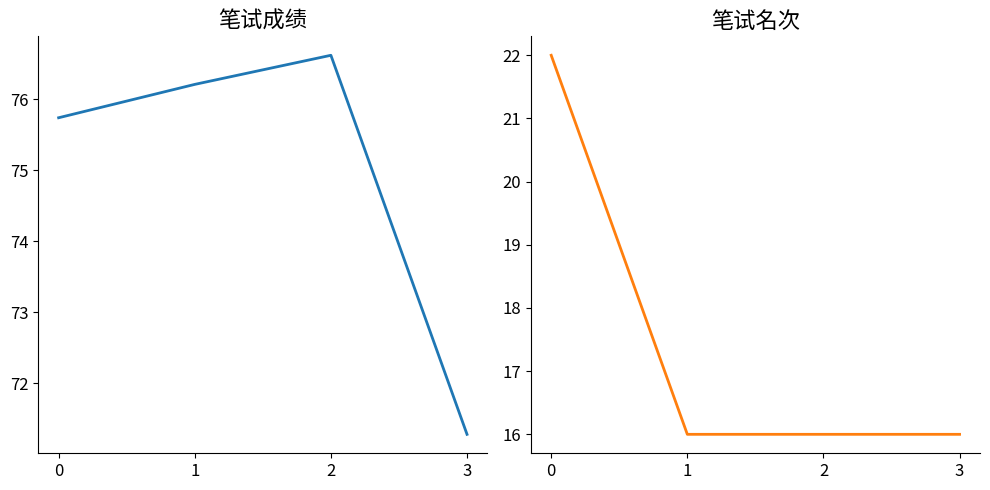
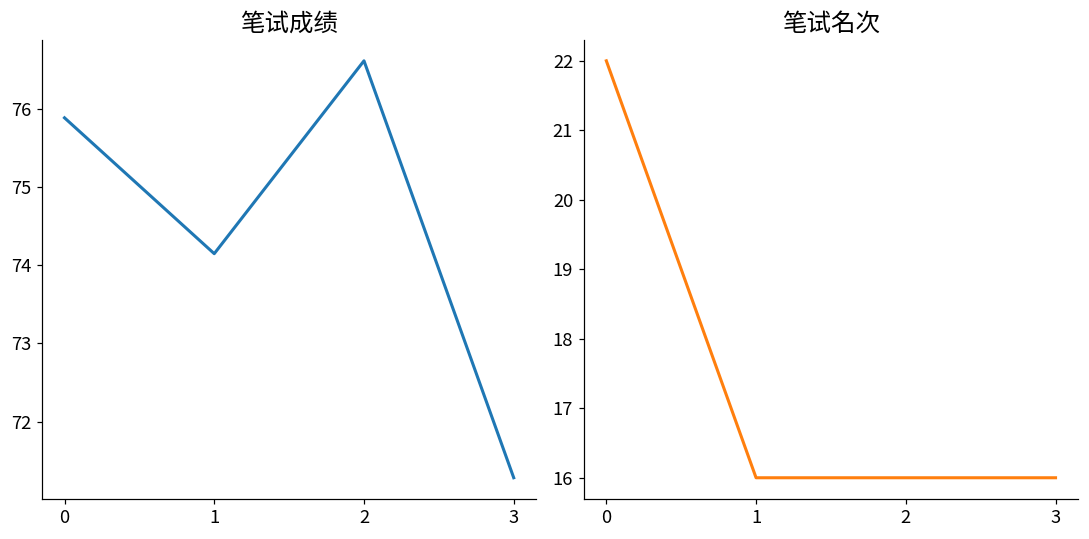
笔试成绩, 0: 75.7 -> 75.9
笔试成绩, 1: 76.2 -> 74.2
